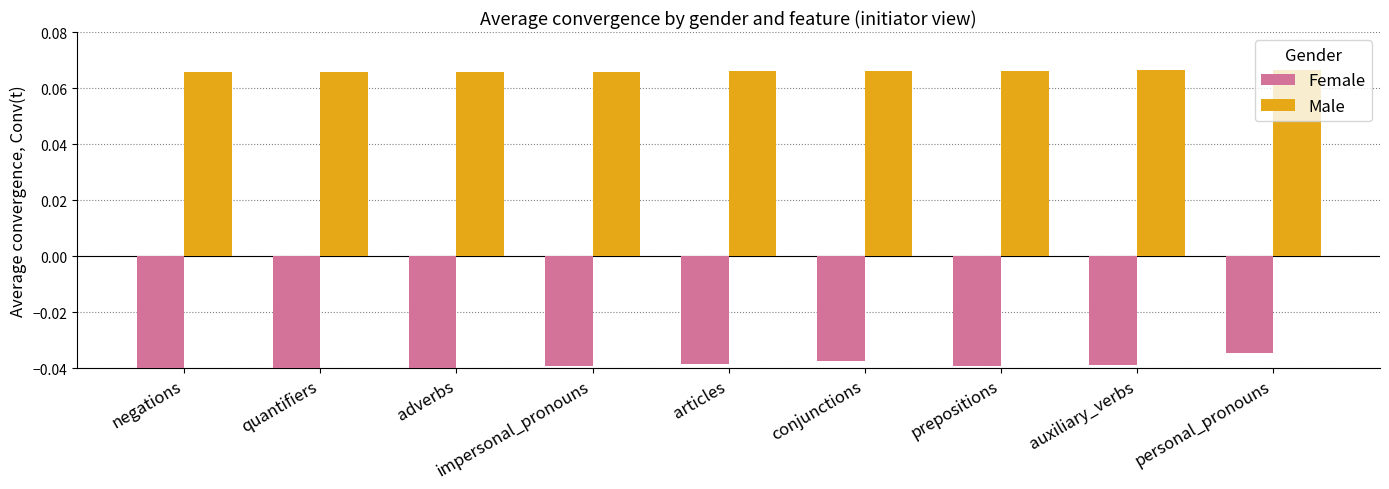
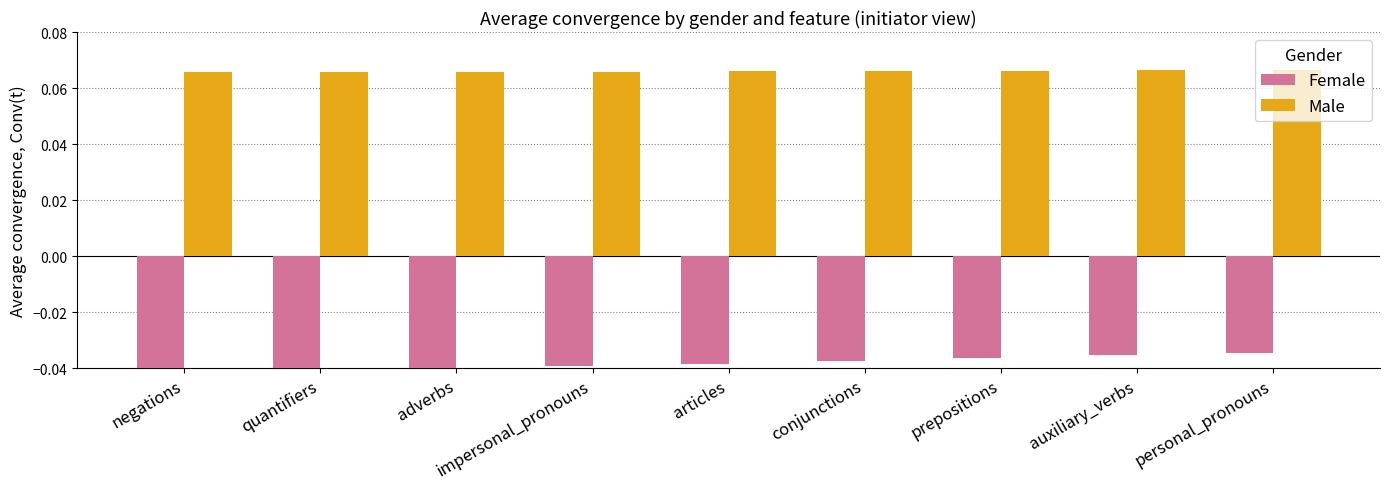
Female, prepositions: -0.039 -> -0.036
Female, auxiliary_verbs: -0.039 -> -0.035
